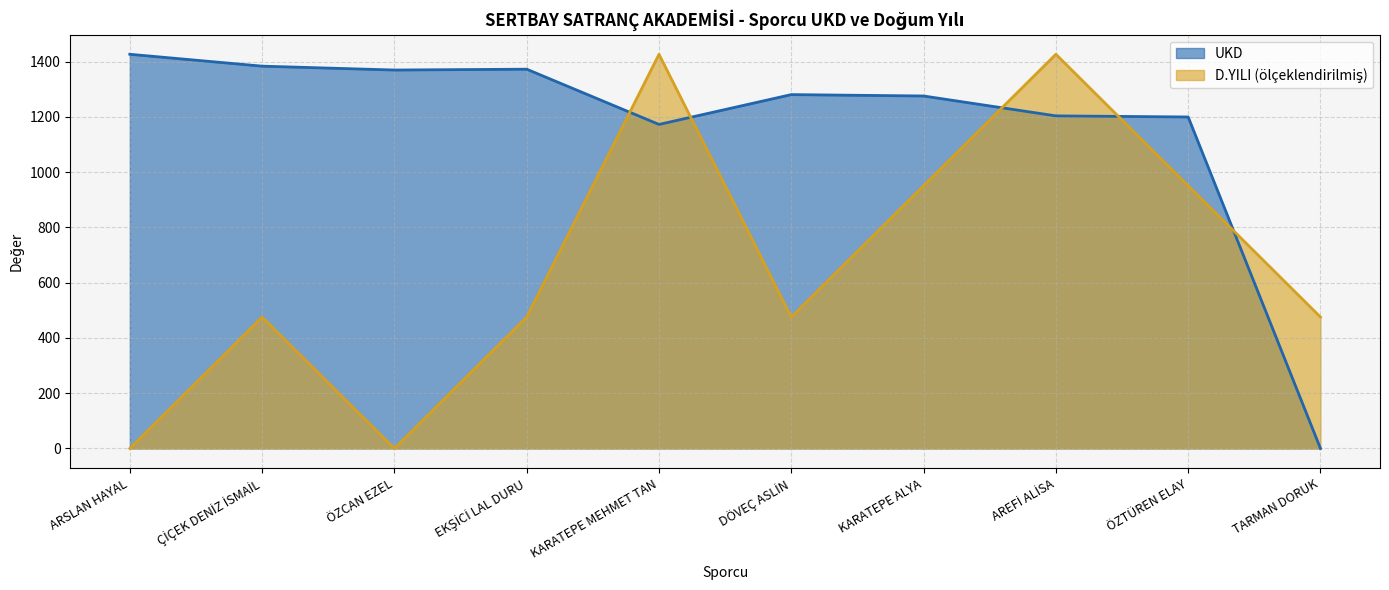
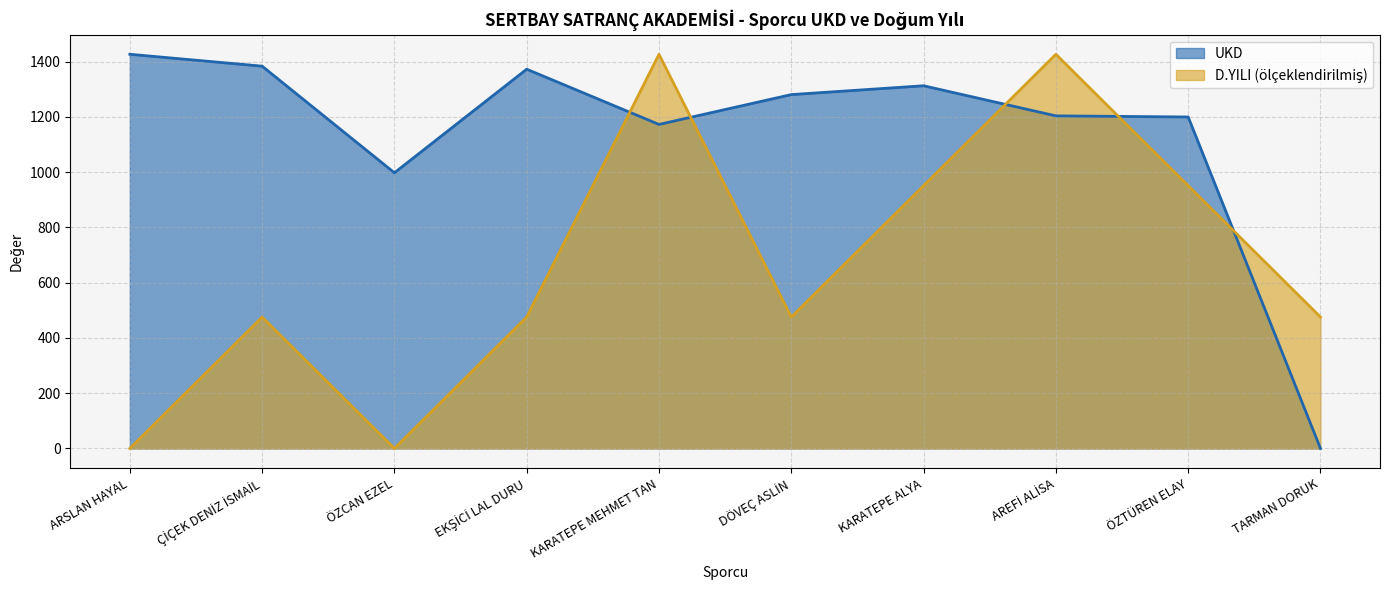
UKD, ÖZCAN EZEL: 1370 -> 1000
UKD, KARATEPE ALYA: 1280 -> 1310
